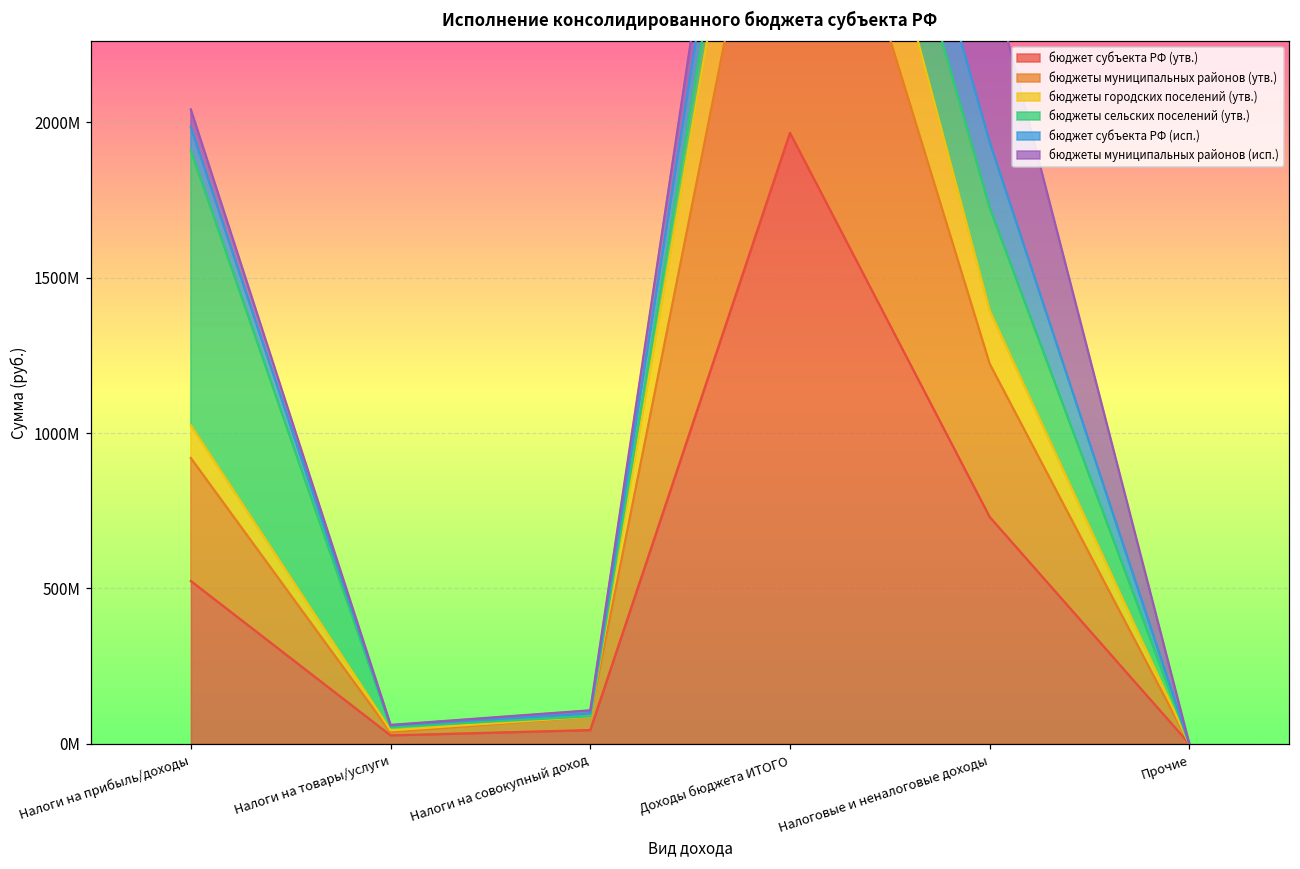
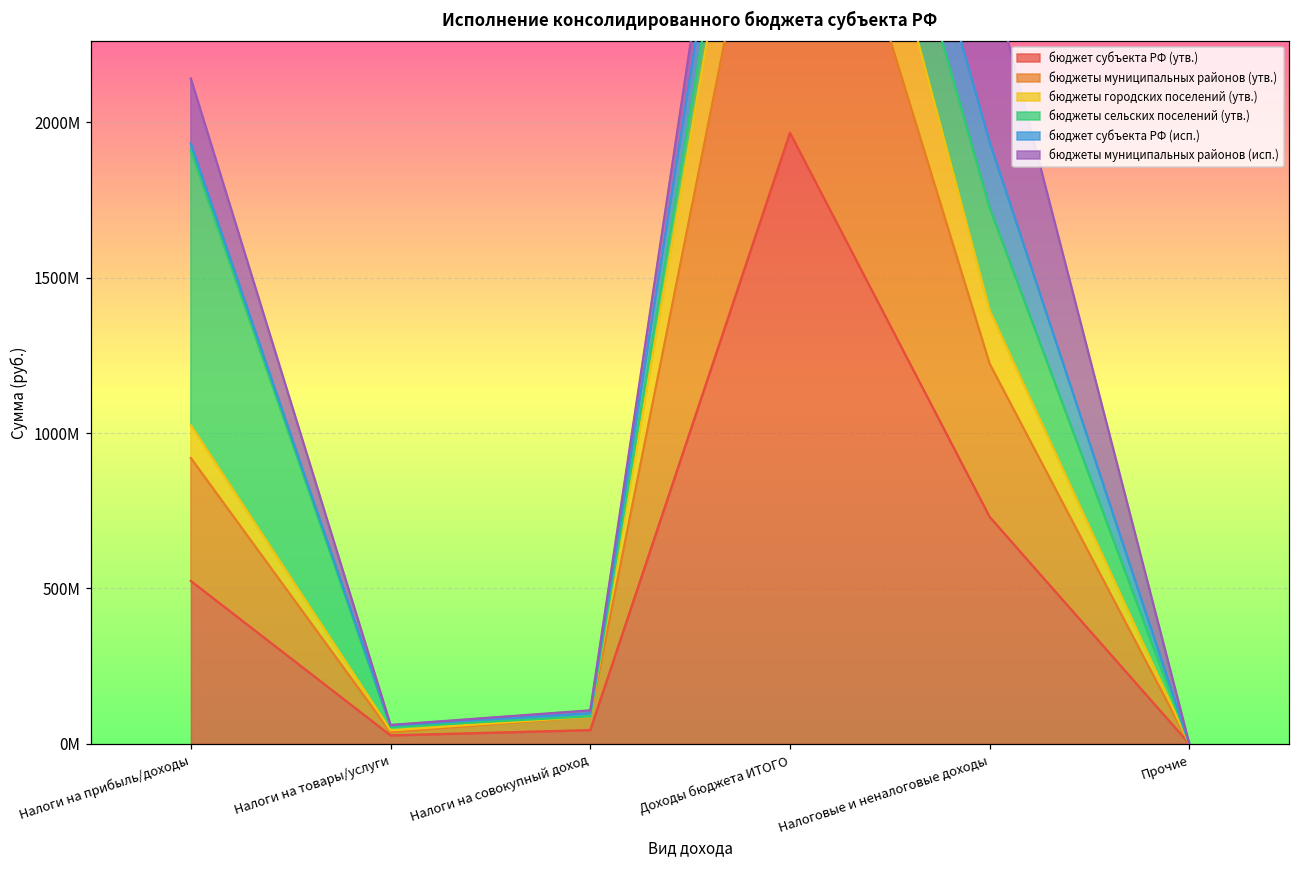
бюджет субъекта РФ (исп.), Налоги на прибыль/доходы: 70000000 -> 20000000
бюджеты муниципальных районов (исп.), Налоги на прибыль/доходы: 60000000 -> 210000000
